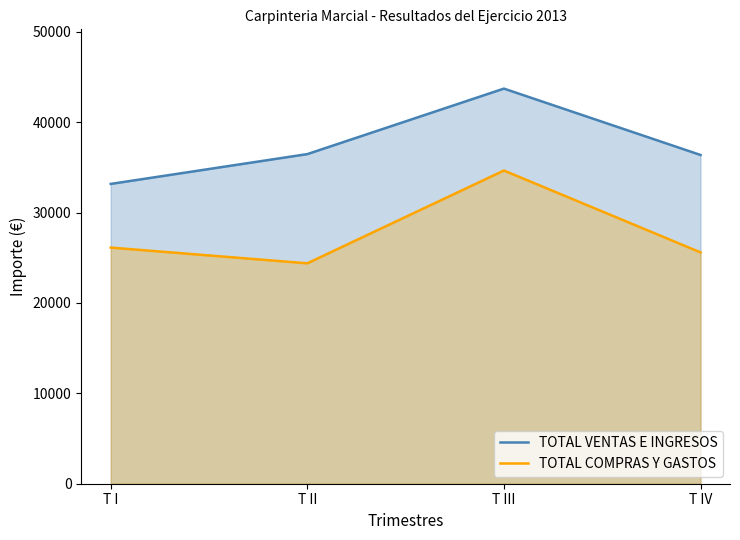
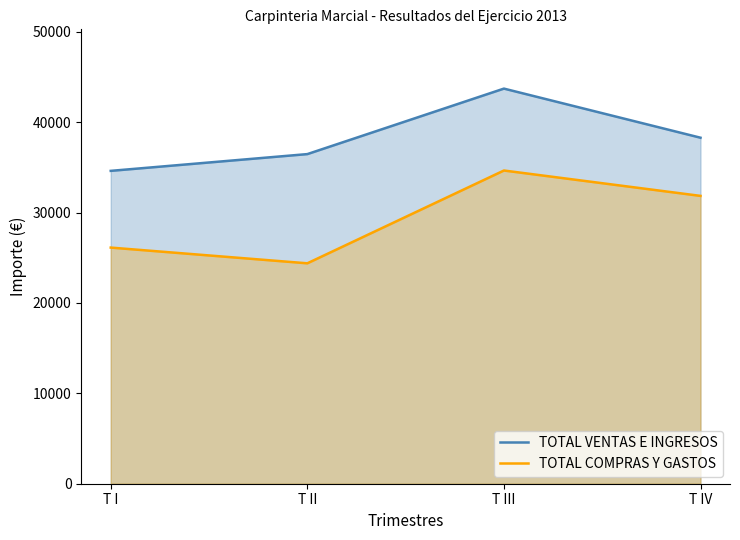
TOTAL VENTAS E INGRESOS, T I: 33000 -> 35000
TOTAL VENTAS E INGRESOS, T IV: 36000 -> 38000
TOTAL COMPRAS Y GASTOS, T IV: 26000 -> 32000
